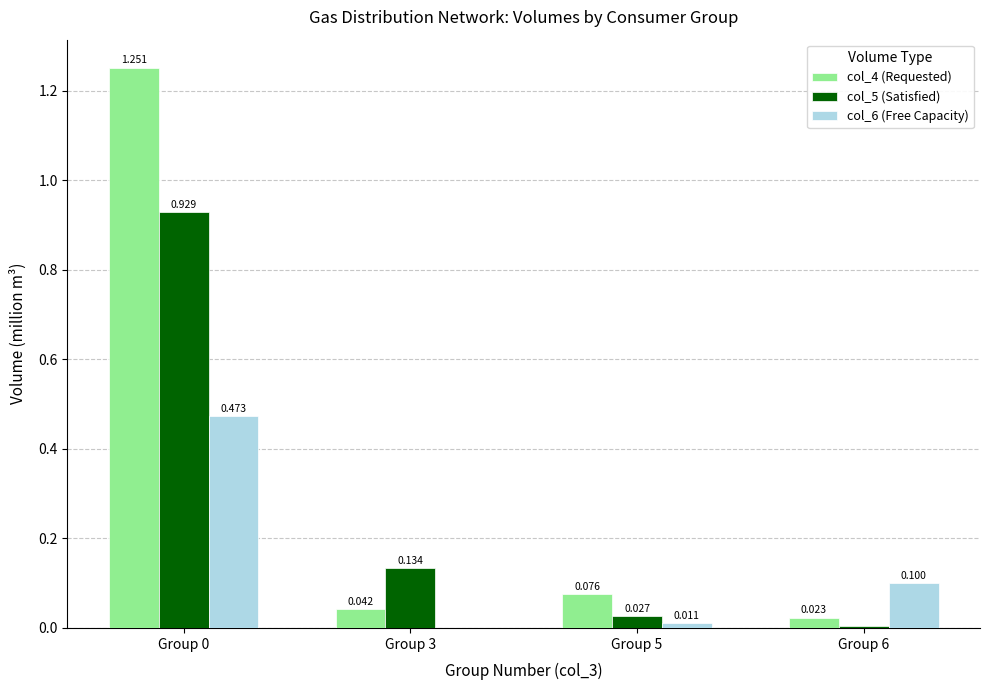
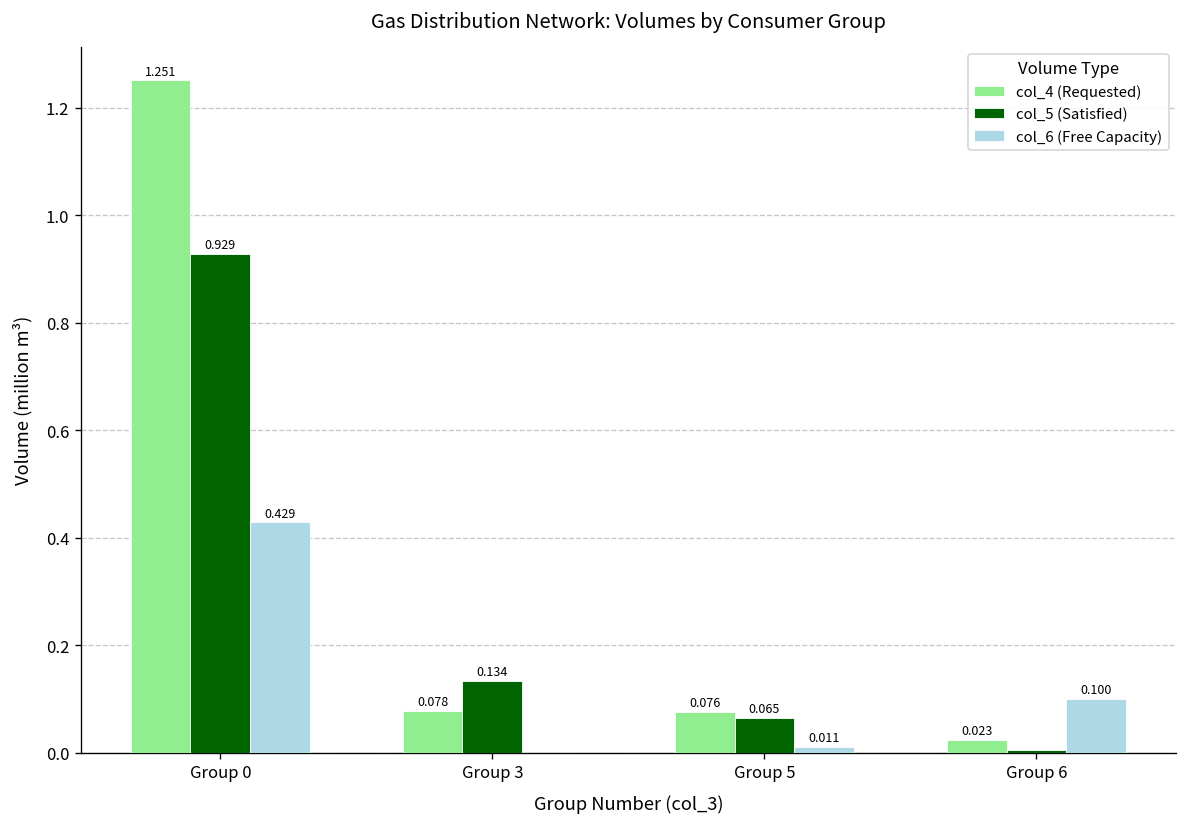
col_6 (Free Capacity), Group 0: 0.473 -> 0.429
col_4 (Requested), Group 3: 0.042 -> 0.078
col_5 (Satisfied), Group 5: 0.027 -> 0.065
